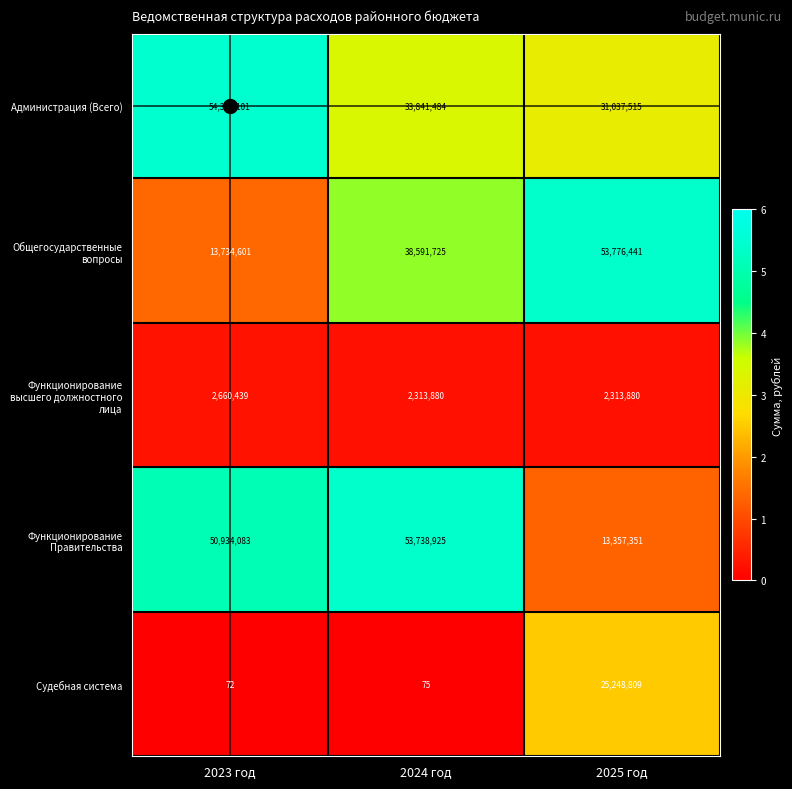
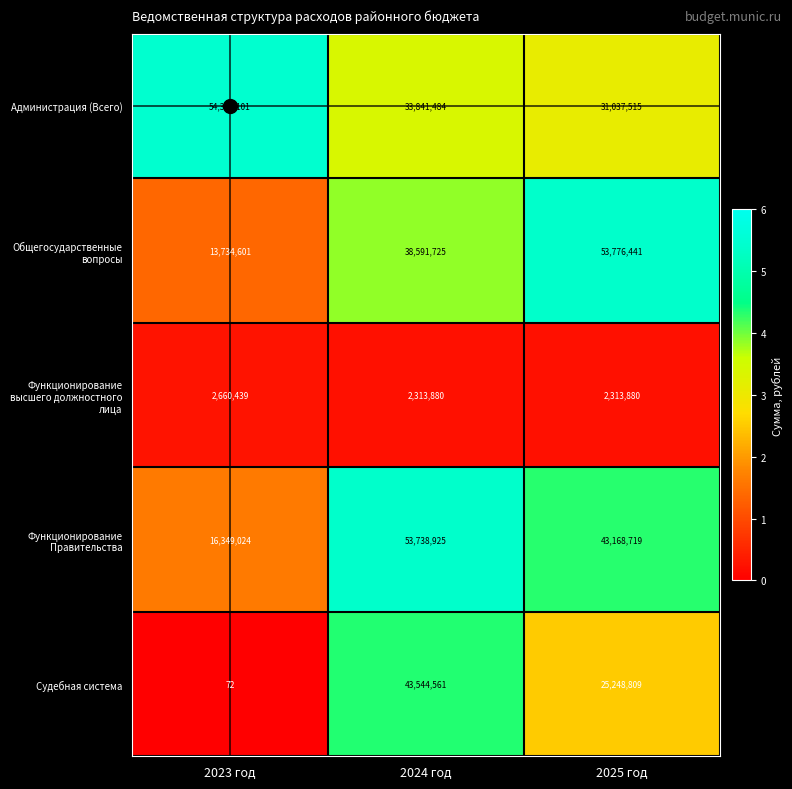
Функционирование Правительства, 2023 год: 50,934,083 -> 16,349,024
Функционирование Правительства, 2025 год: 13,357,351 -> 43,168,719
Судебная система, 2024 год: 75 -> 43,544,561
